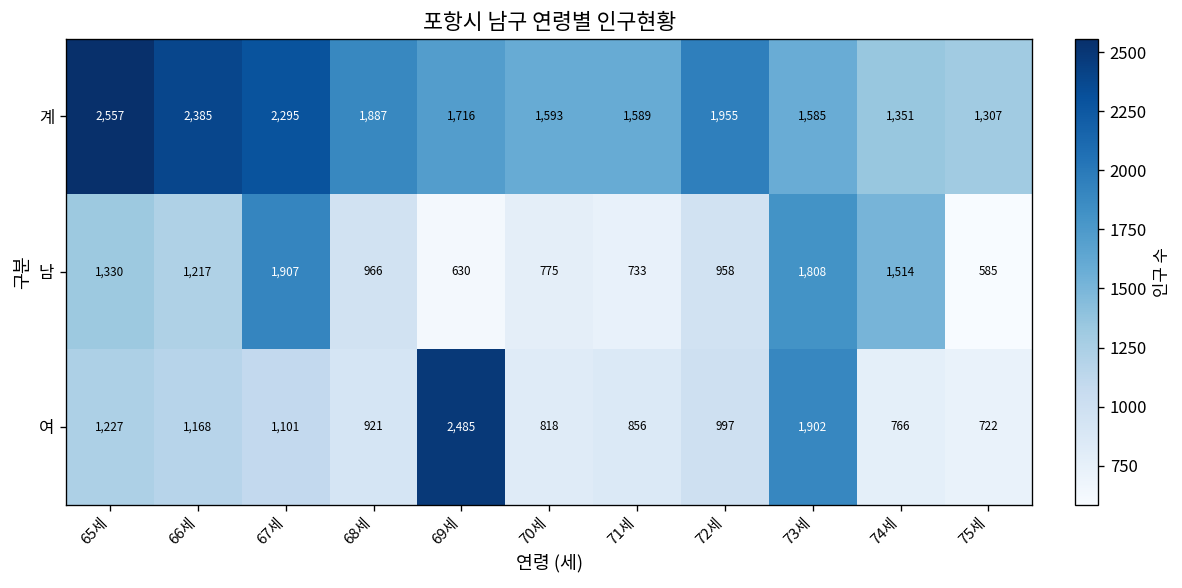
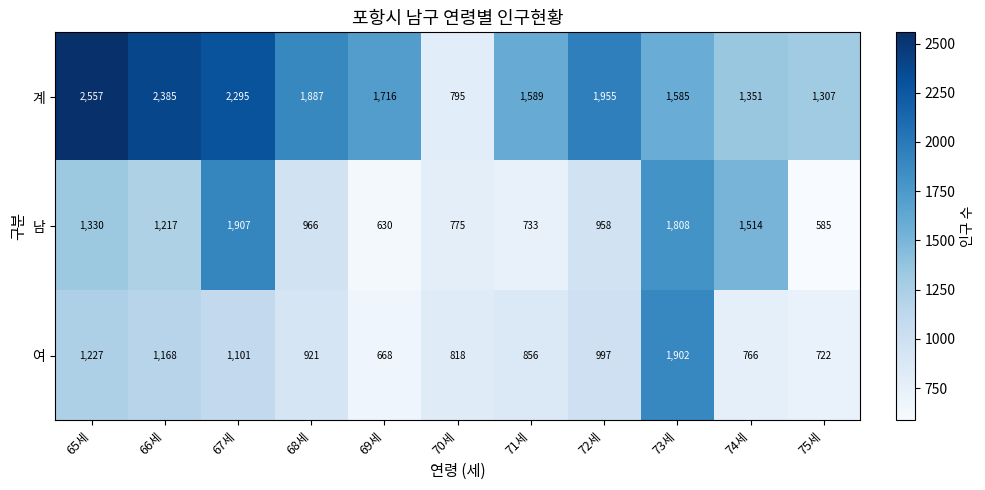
계, 70세: 1,593 -> 795
여, 69세: 2,485 -> 668
